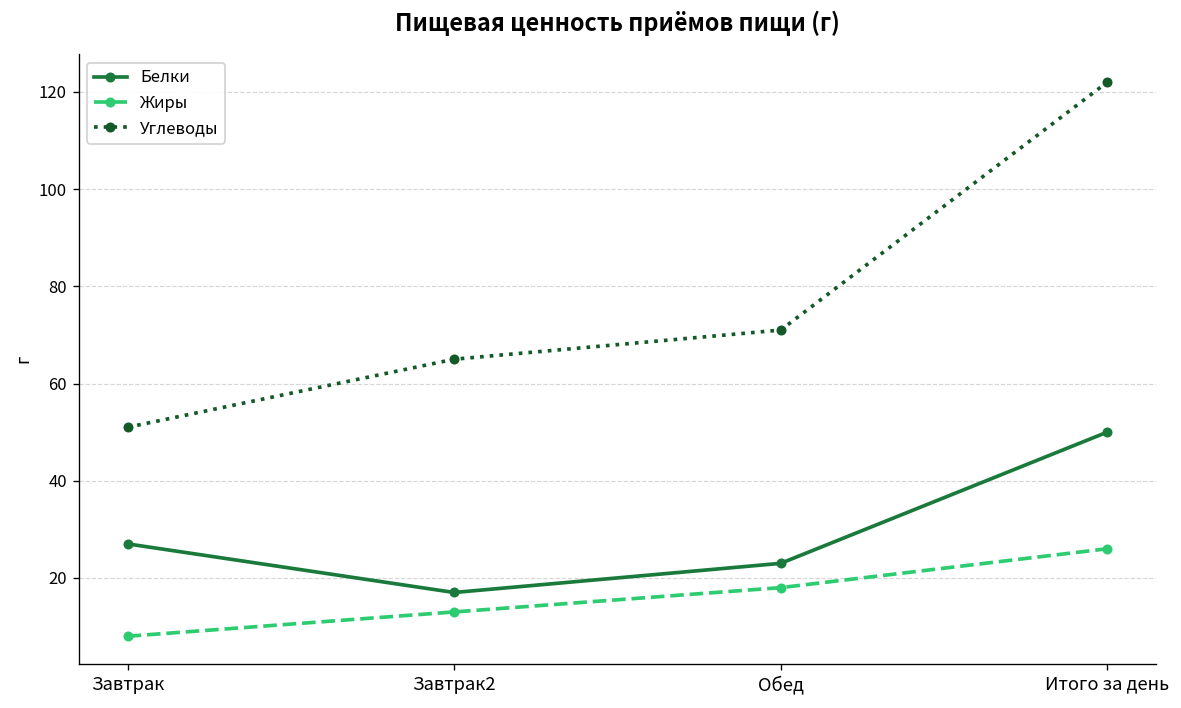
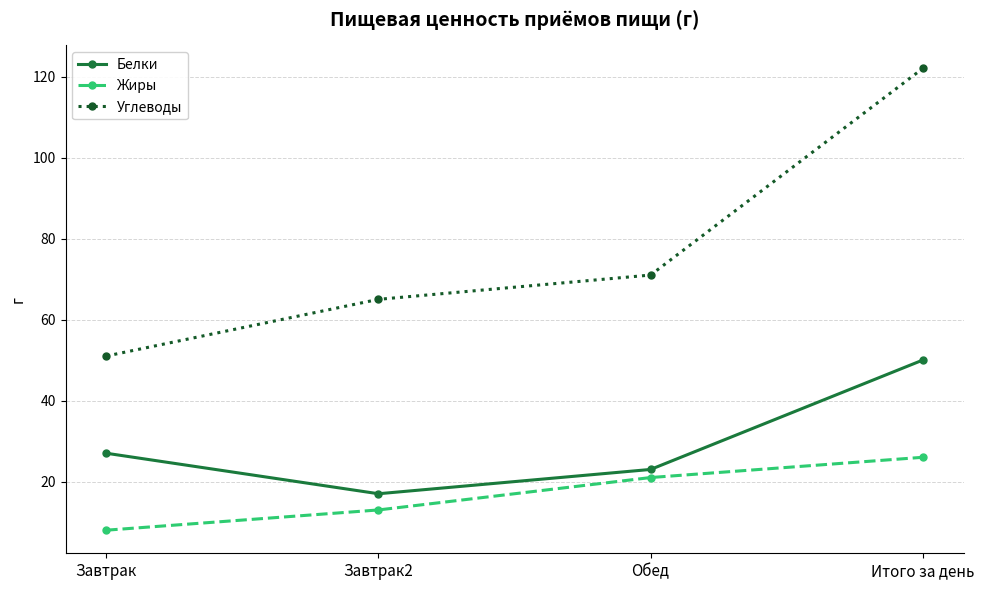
Жиры, Обед: 18 -> 21
